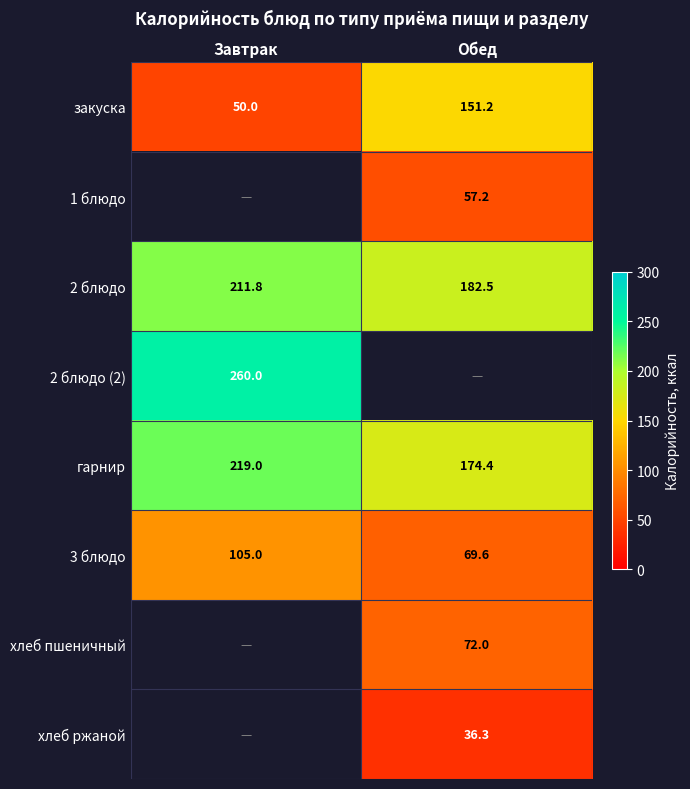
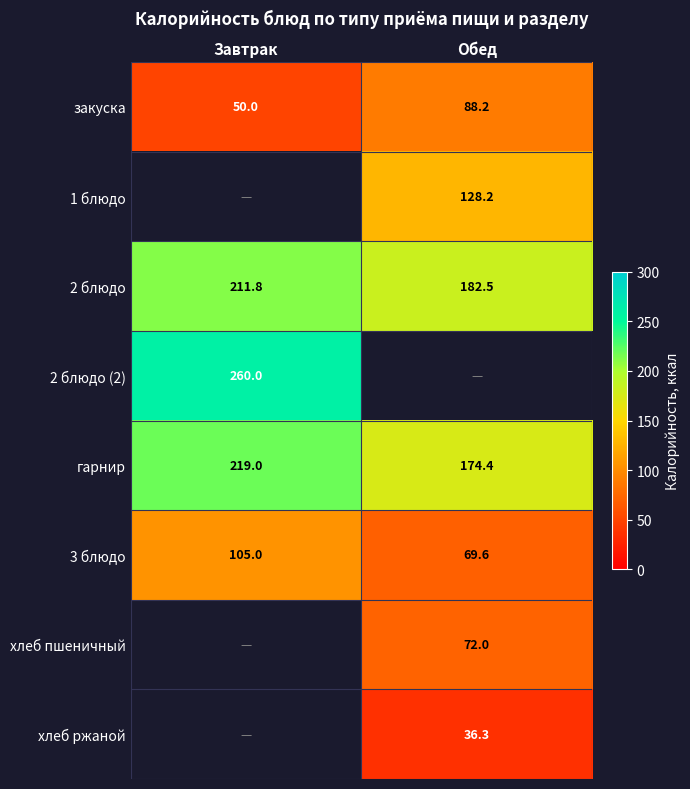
закуска, Обед: 151.2 -> 88.2
1 блюдо, Обед: 57.2 -> 128.2
